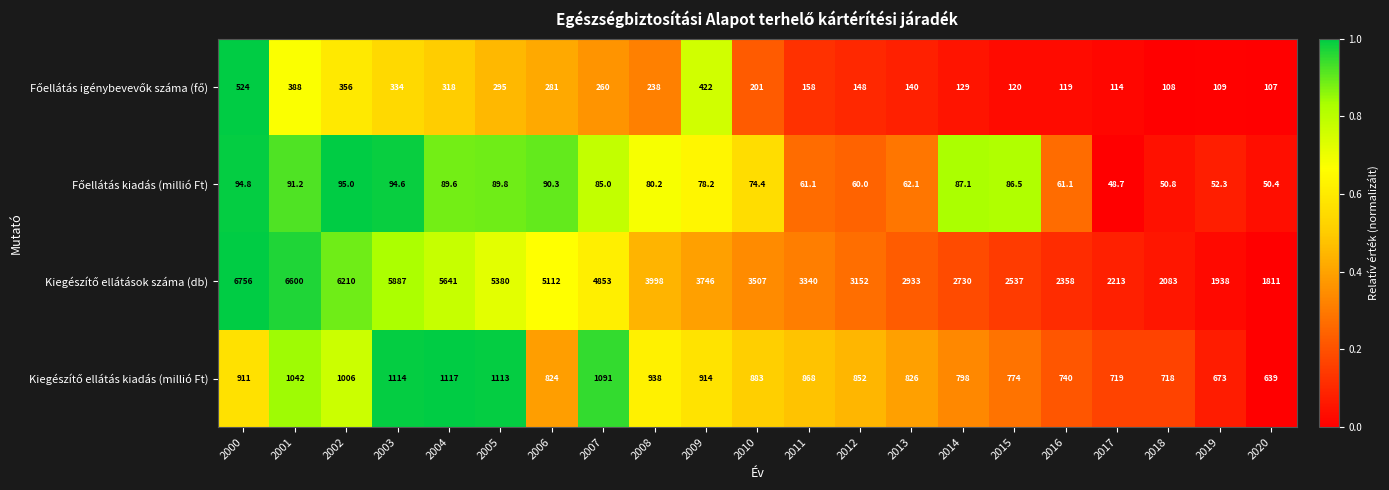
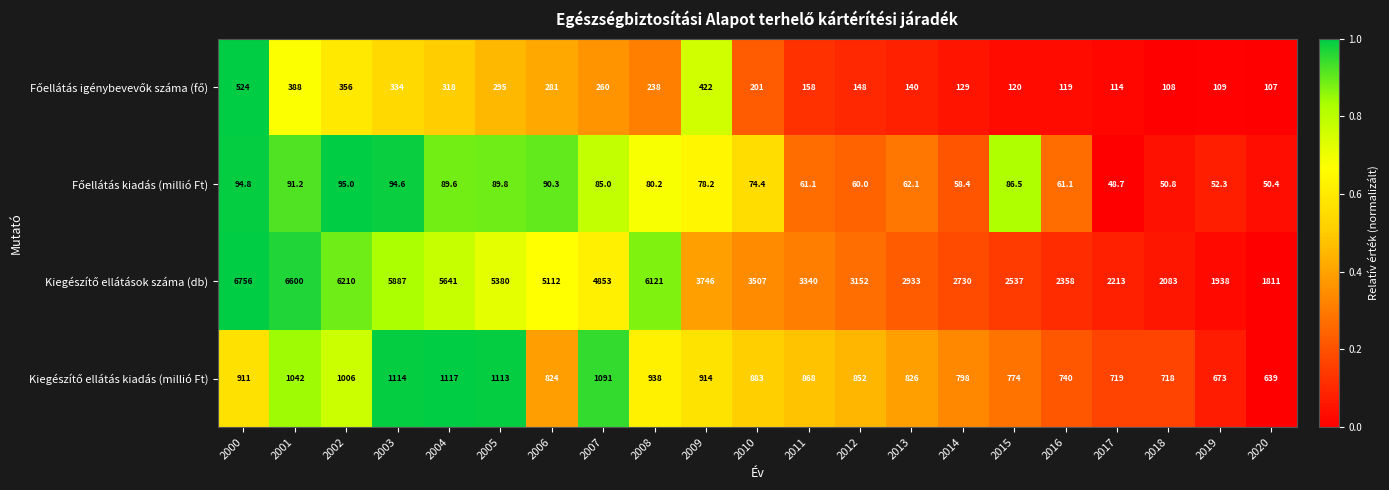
Főellátás kiadás (millió Ft), 2014: 87.1 -> 58.4
Kiegészítő ellátások száma (db), 2008: 3998 -> 6121
